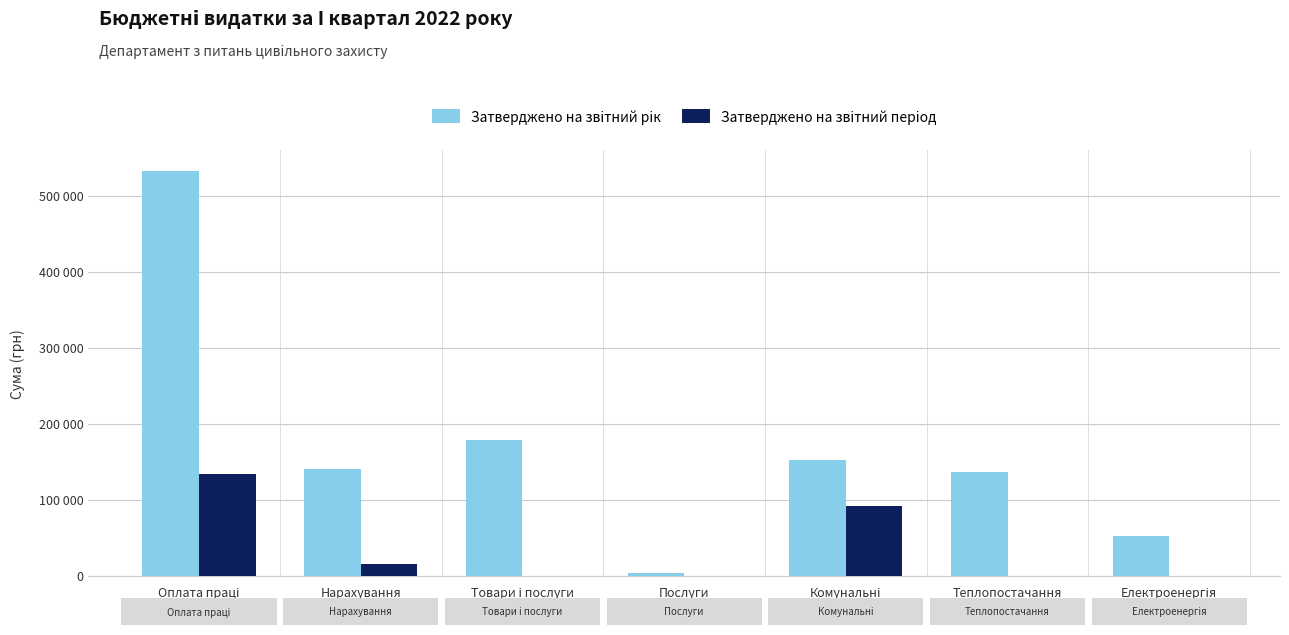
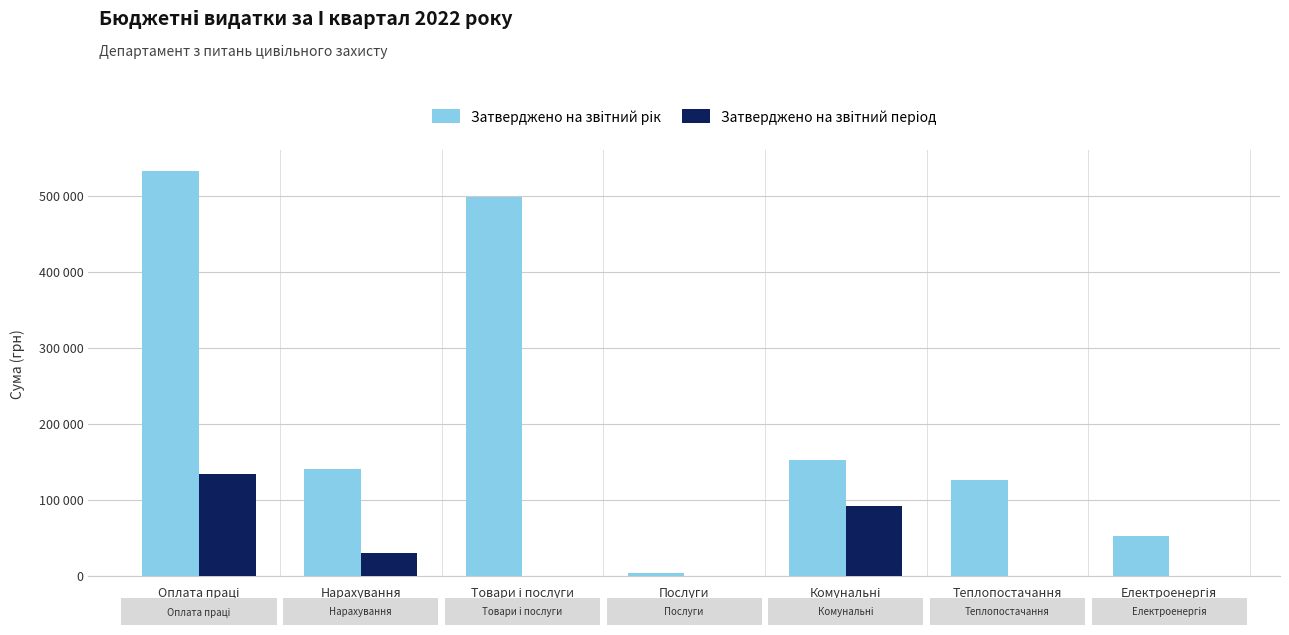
Затверджено на звітний період, Нарахування: 20000 -> 30000
Затверджено на звітний рік, Товари і послуги: 180000 -> 500000
Затверджено на звітний рік, Теплопостачання: 140000 -> 130000
